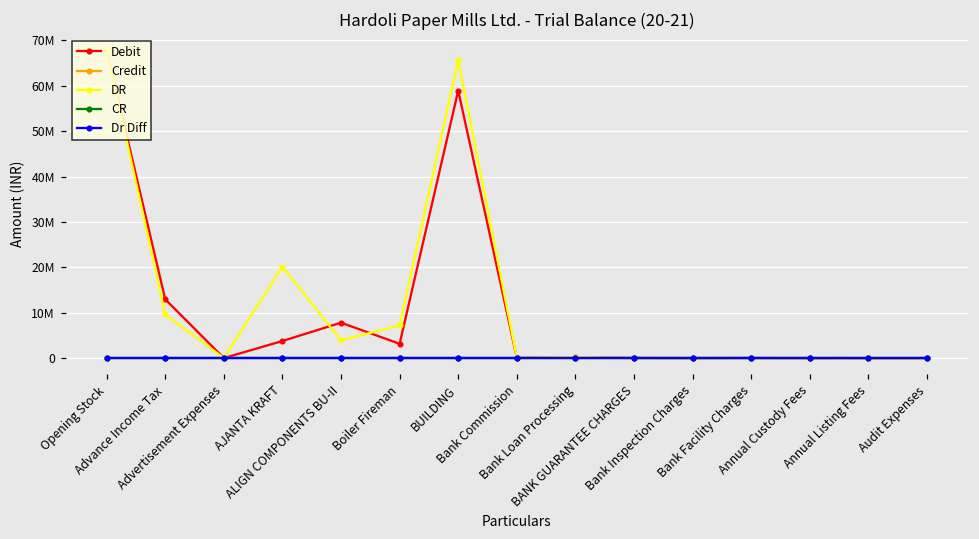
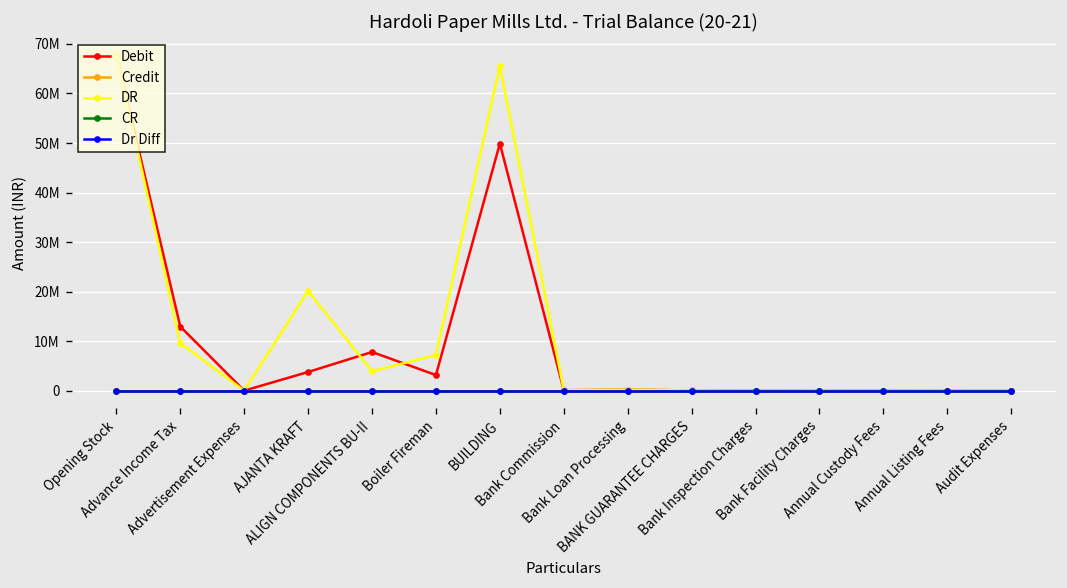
Debit, BUILDING: 59000000 -> 50000000
